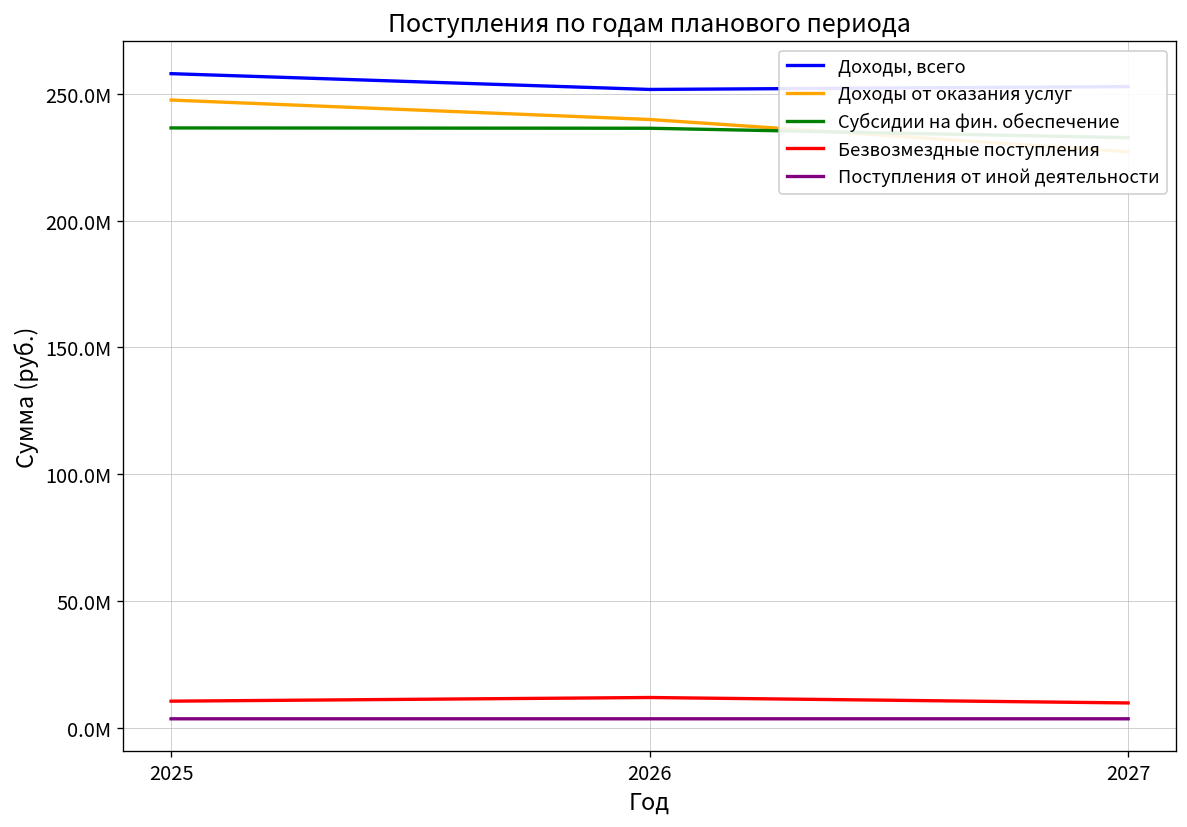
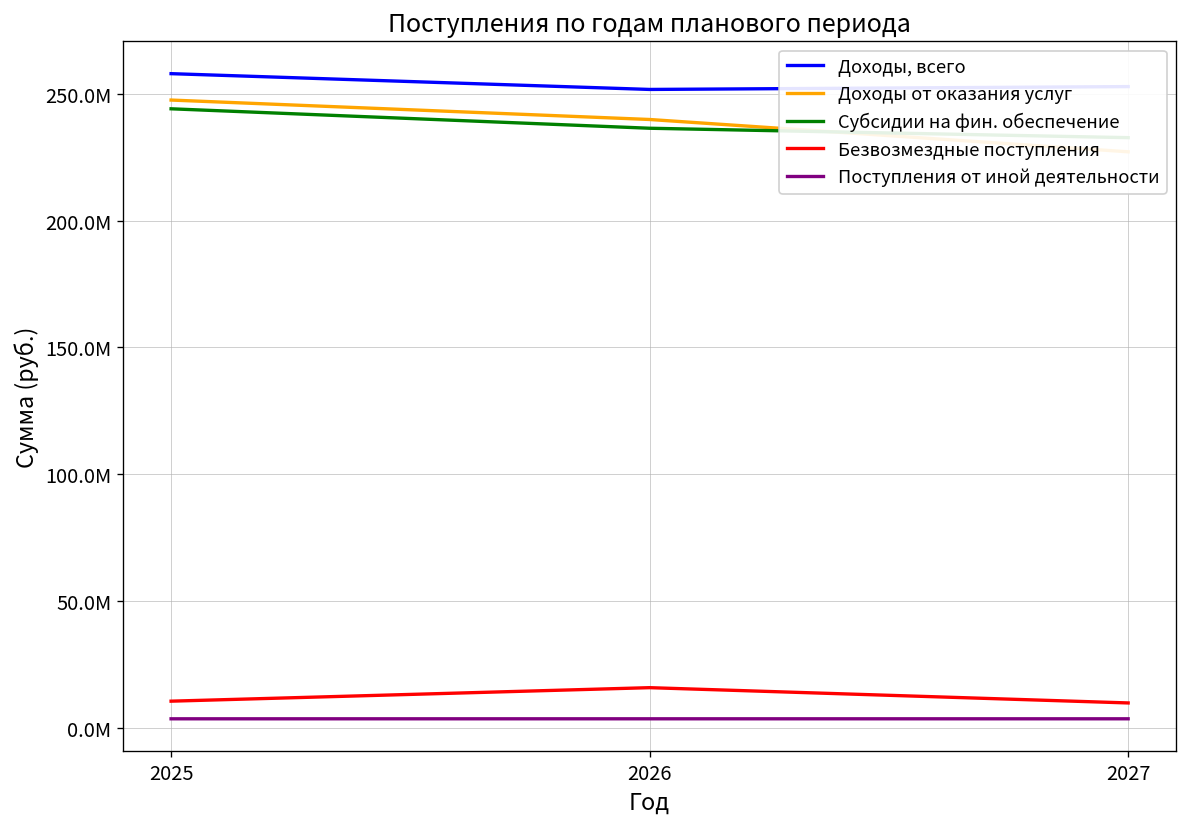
Субсидии на фин. обеспечение, 2025: 237000000 -> 244000000
Безвозмездные поступления, 2026: 12000000 -> 16000000
